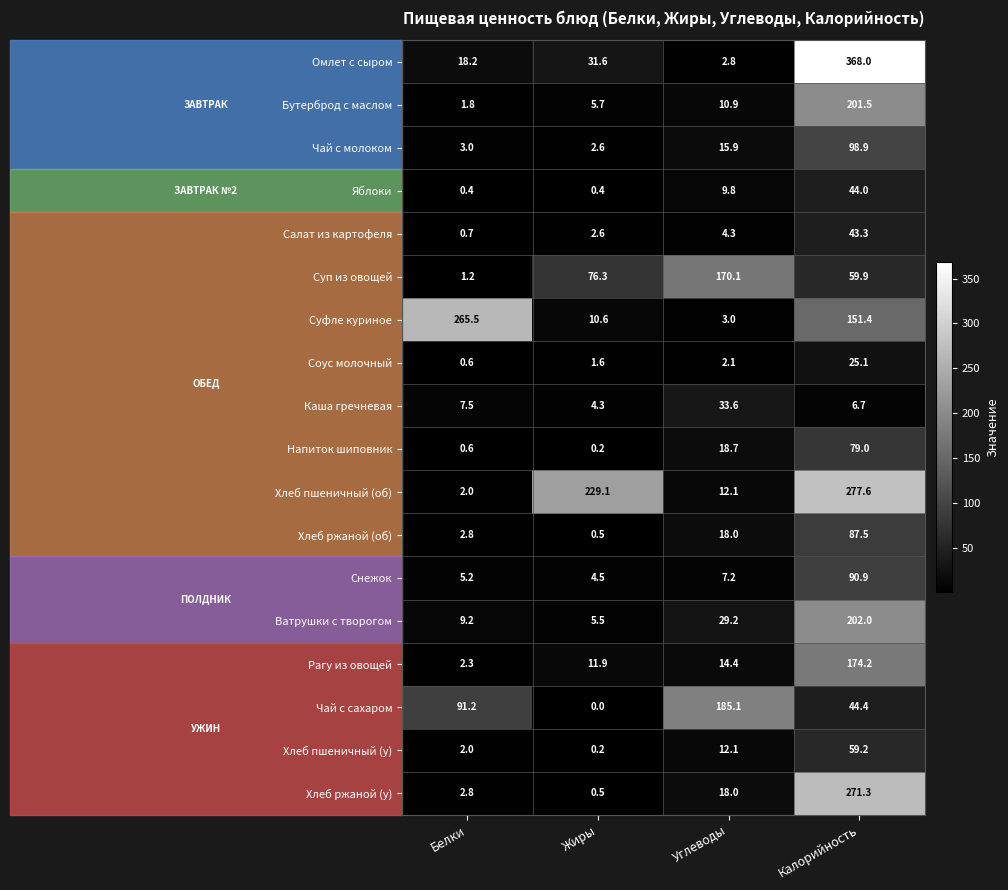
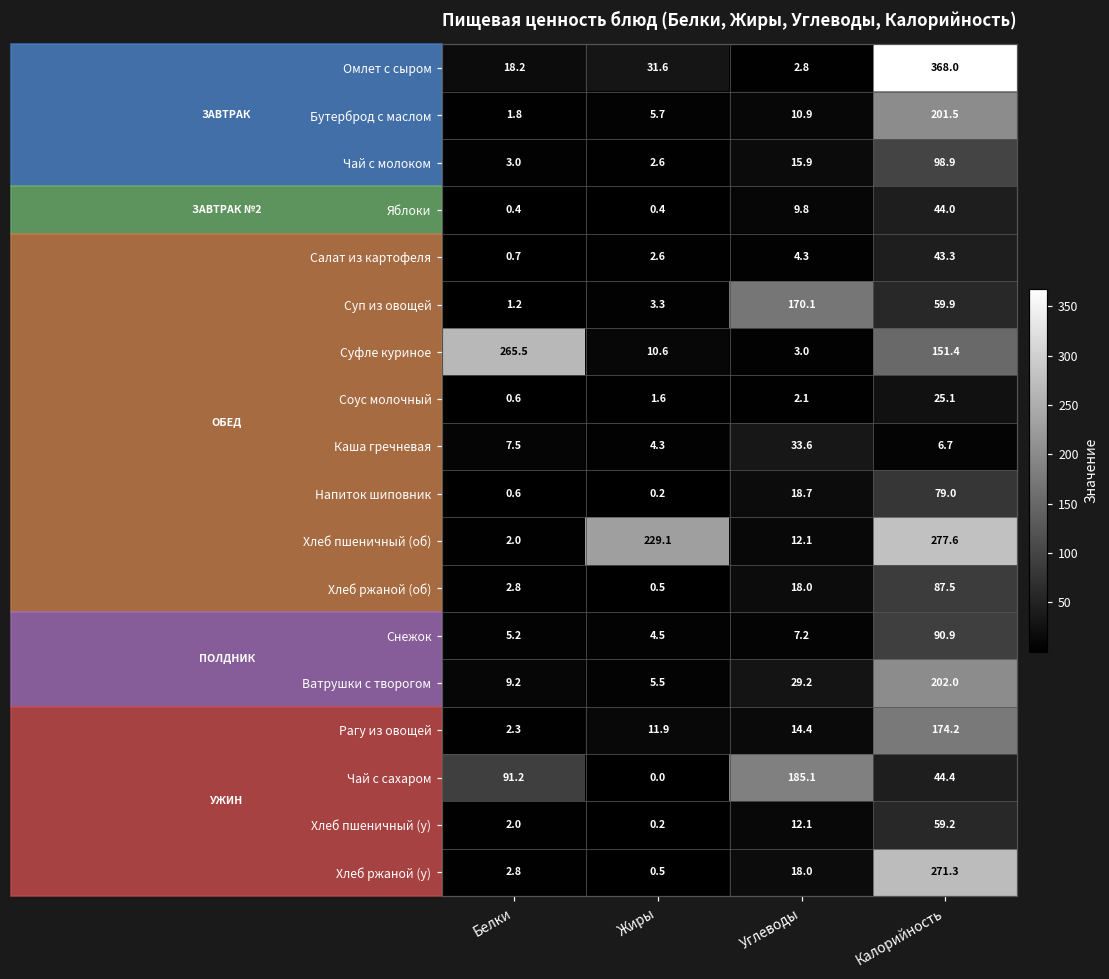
Суп из овощей, Жиры: 76.3 -> 3.3
